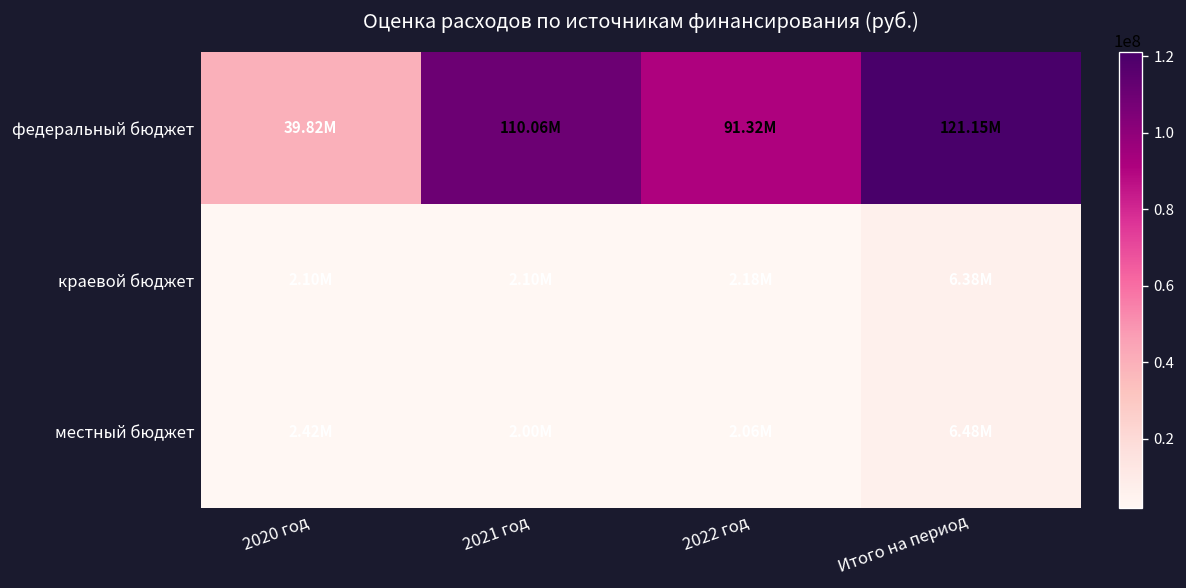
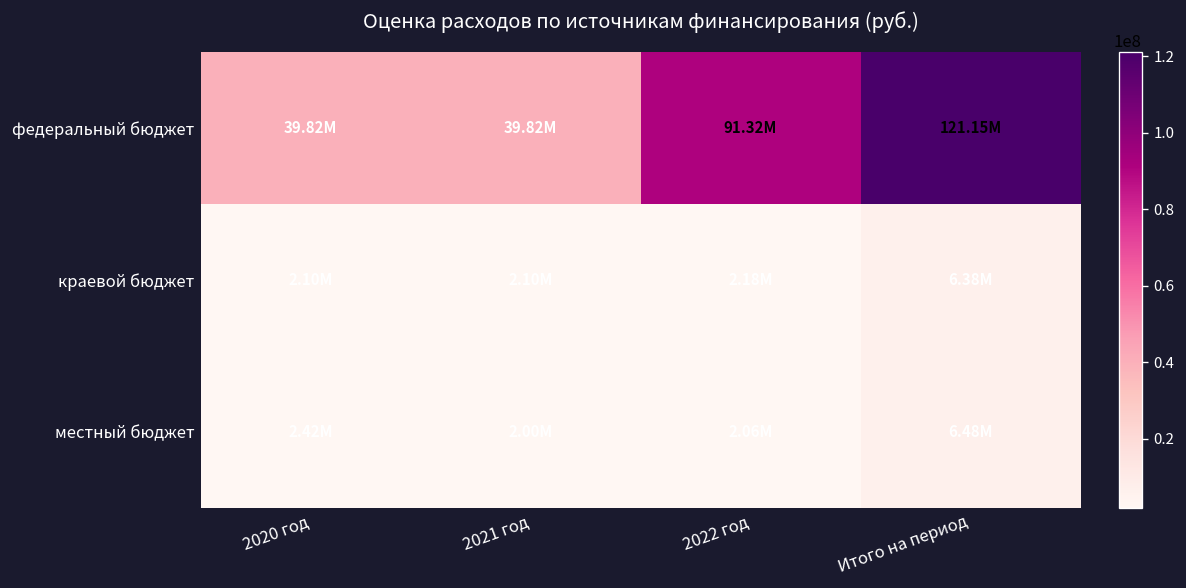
федеральный бюджет, 2021 год: 110.06M -> 39.82M
